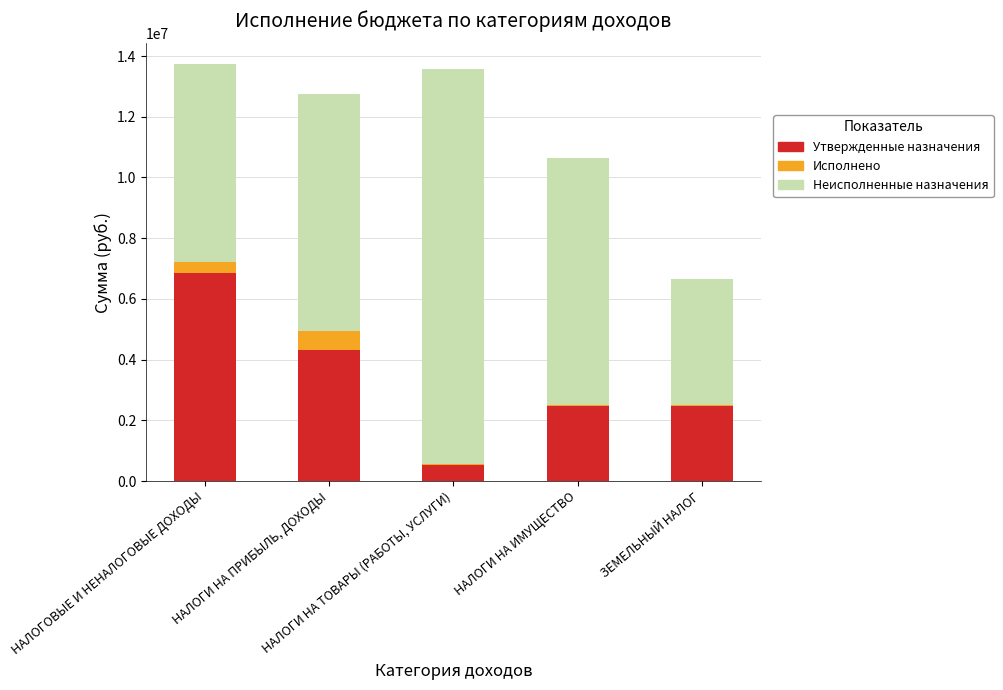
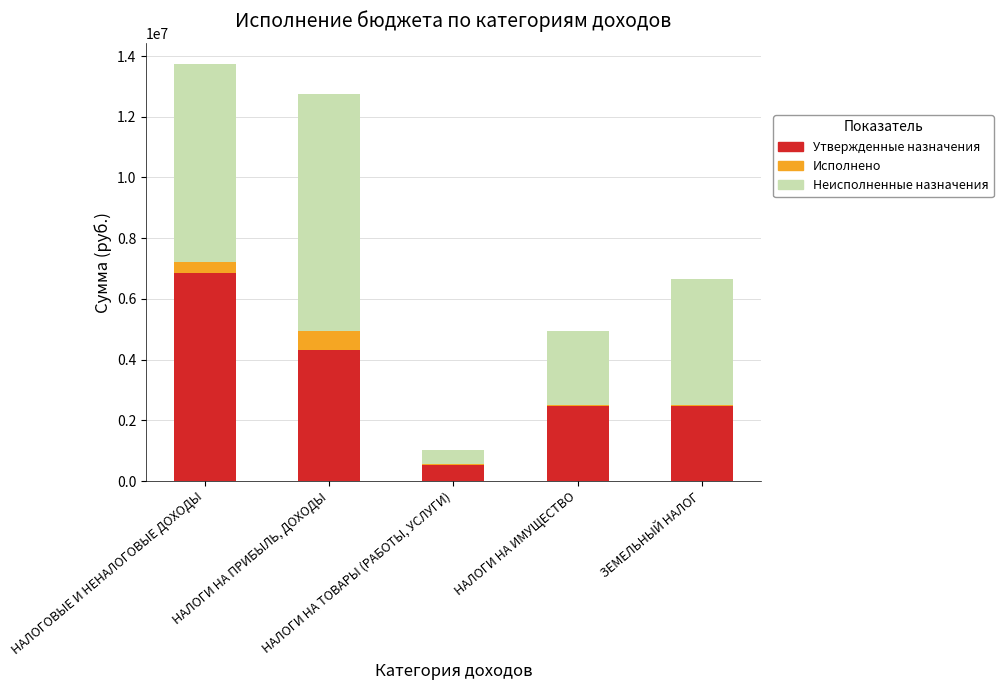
Неисполненные назначения, НАЛОГИ НА ТОВАРЫ (РАБОТЫ, УСЛУГИ): 13000000 -> 500000
Неисполненные назначения, НАЛОГИ НА ИМУЩЕСТВО: 8100000 -> 2400000
